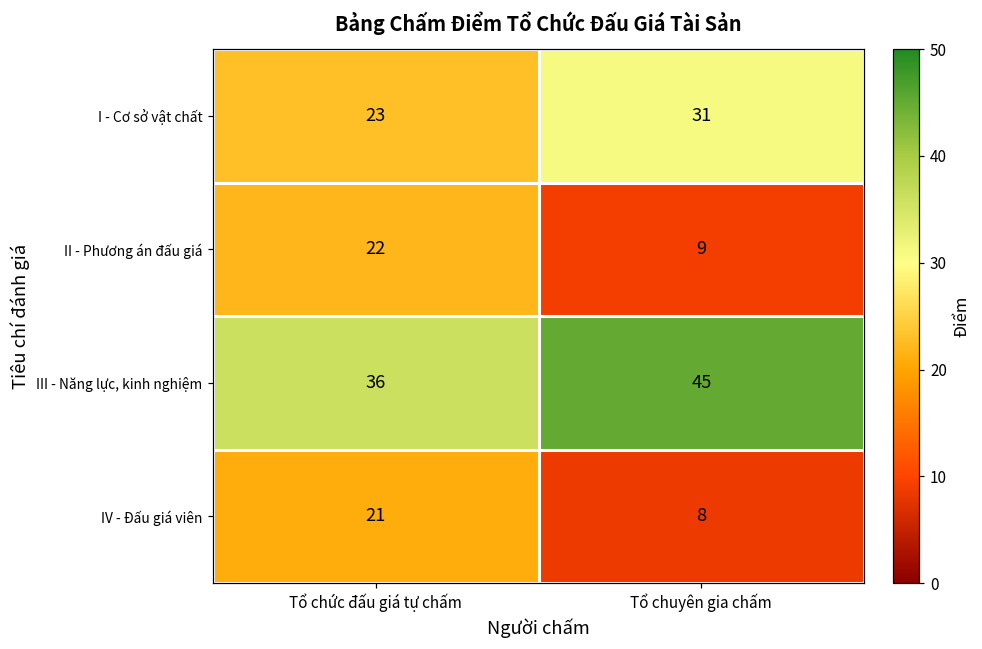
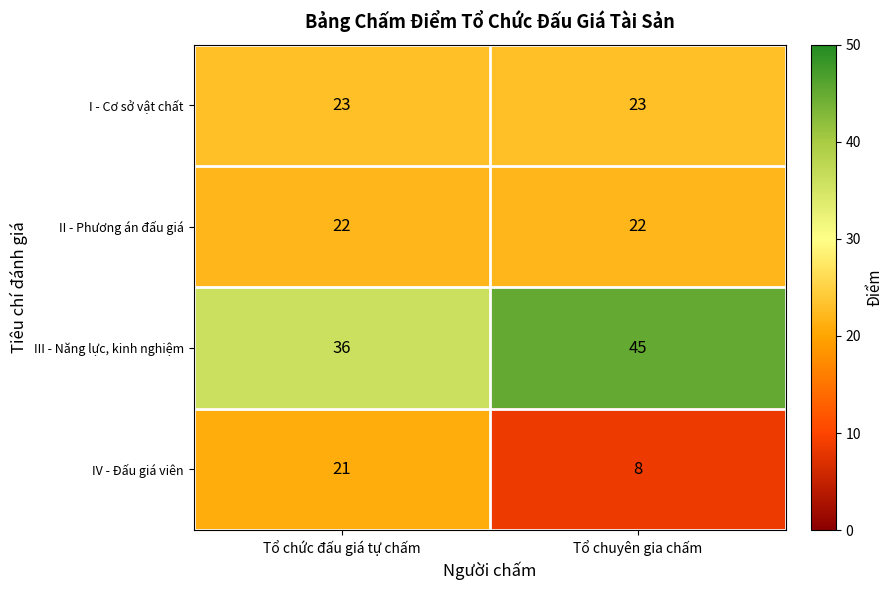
I - Cơ sở vật chất, Tổ chuyên gia chấm: 31 -> 23
II - Phương án đấu giá, Tổ chuyên gia chấm: 9 -> 22
